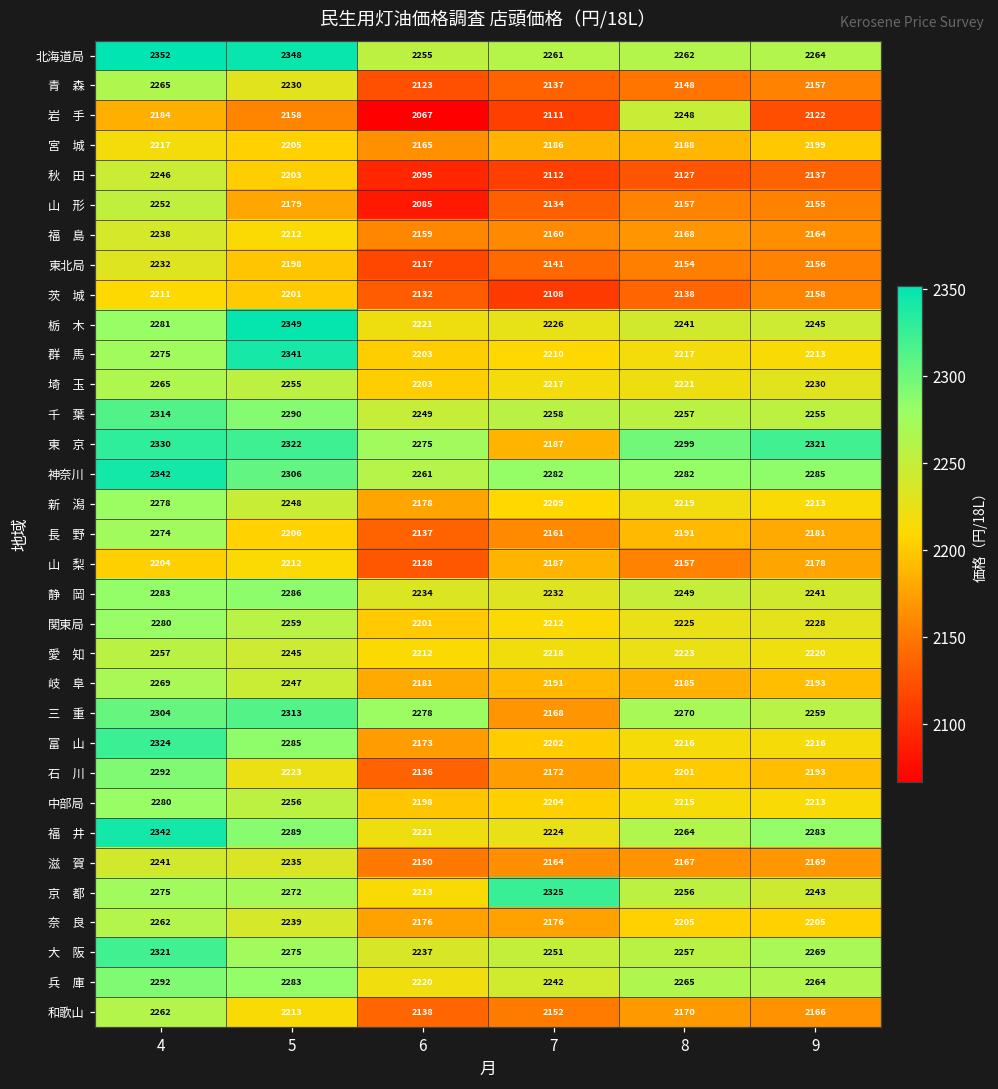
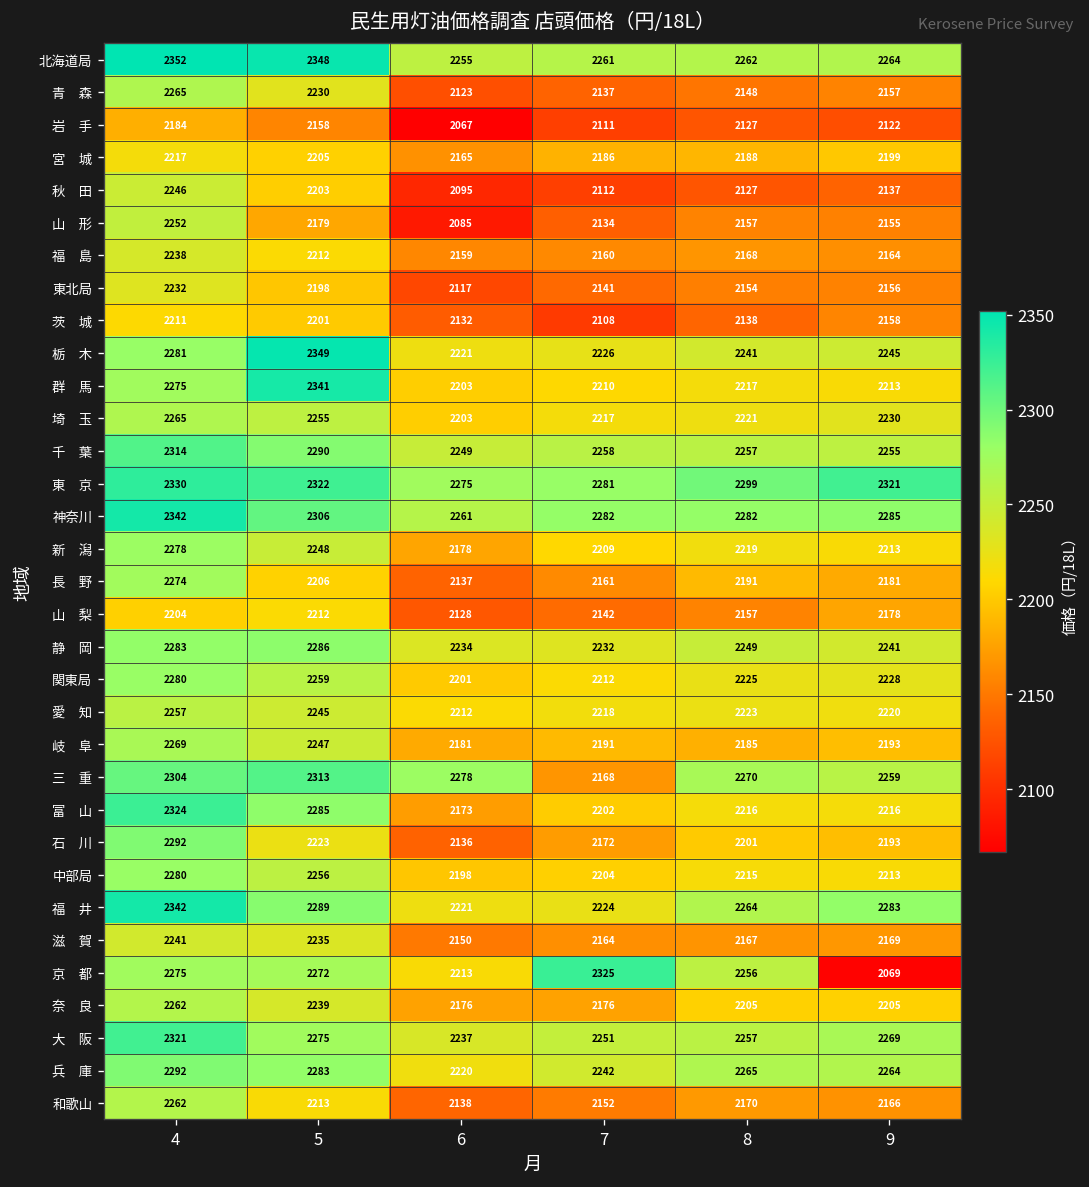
岩 手, 8: 2248 -> 2127
東 京, 7: 2187 -> 2281
山 梨, 7: 2187 -> 2142
京 都, 9: 2243 -> 2069
